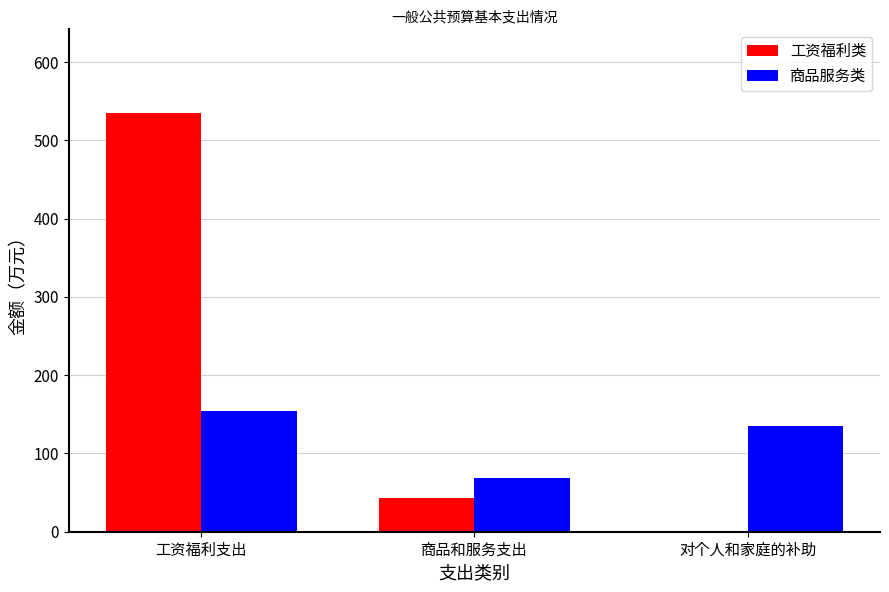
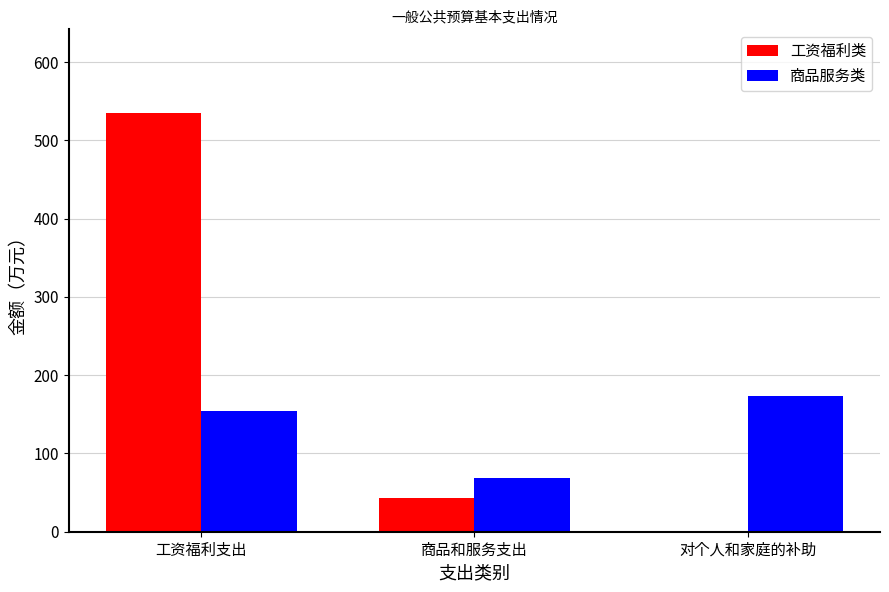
商品服务类, 对个人和家庭的补助: 130 -> 170
